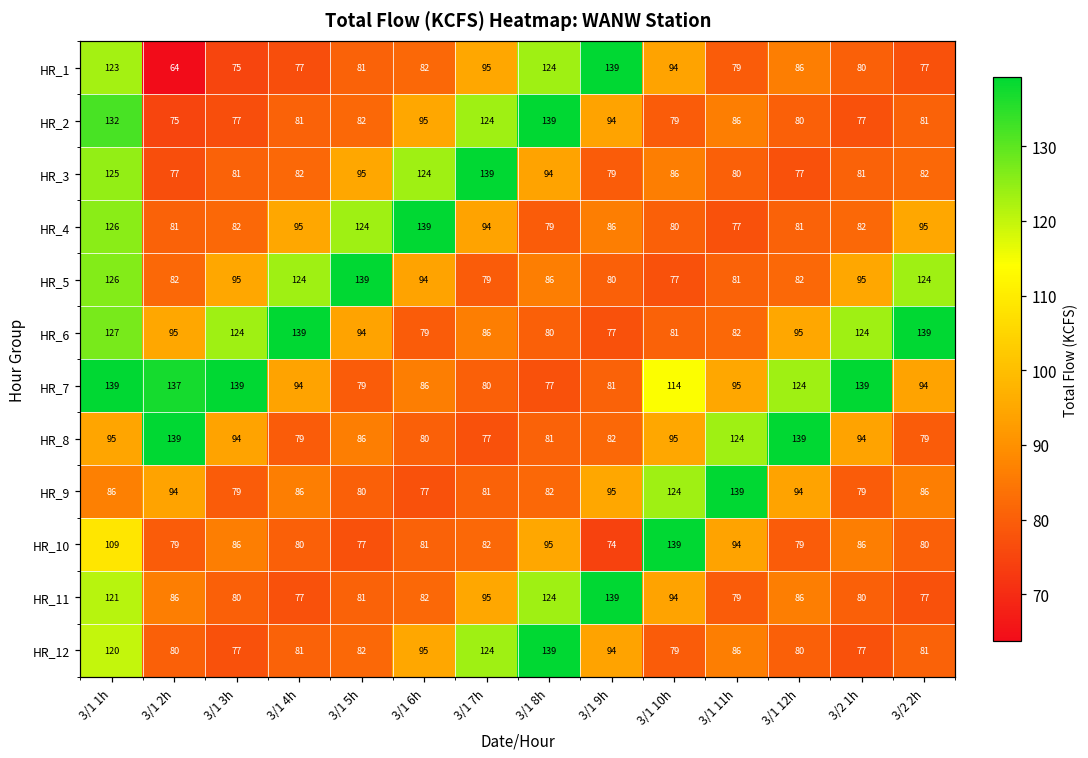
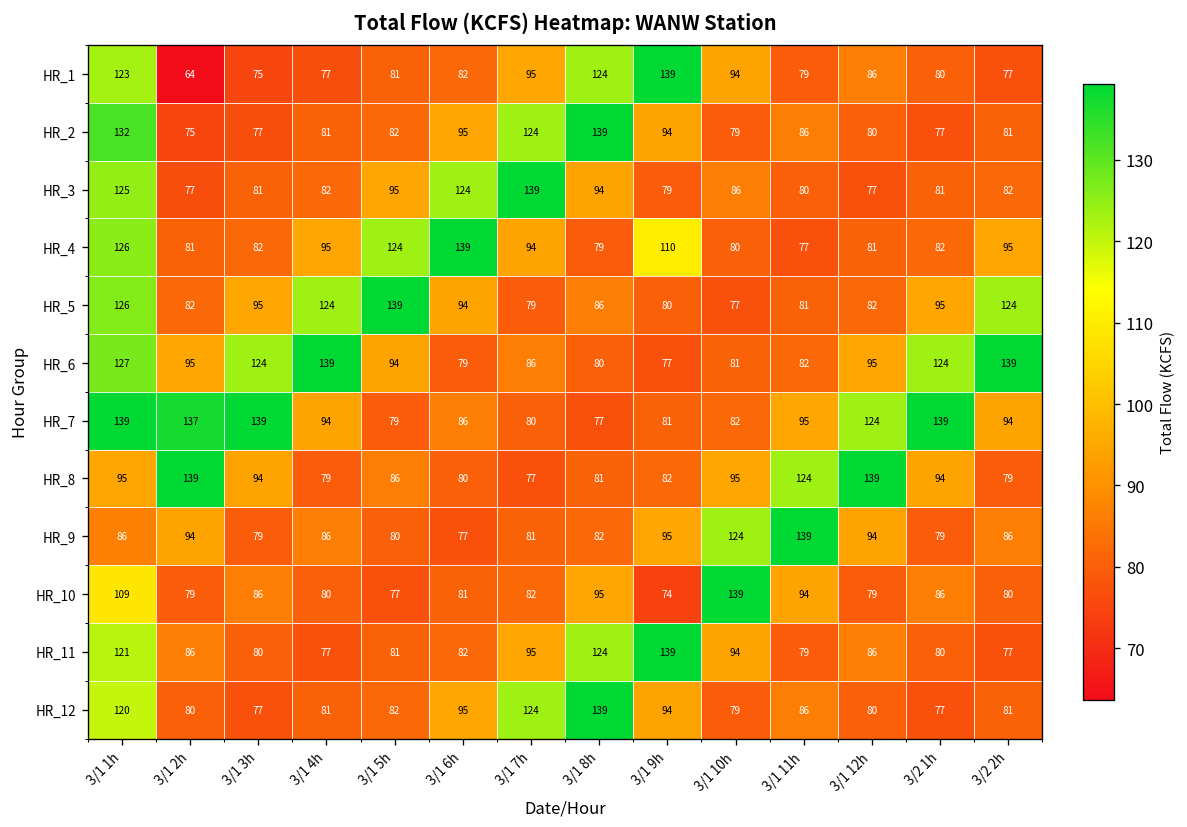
HR_4, 3/1 9h: 86 -> 110
HR_7, 3/1 10h: 114 -> 82
